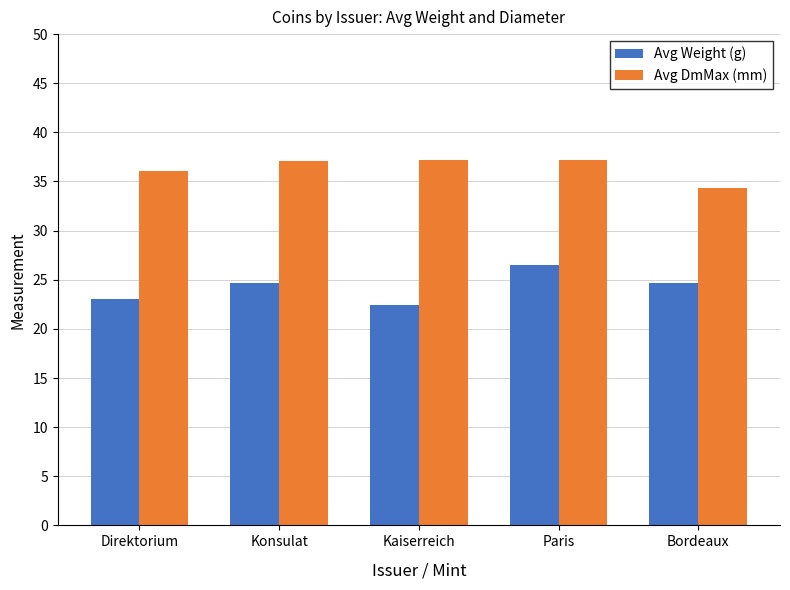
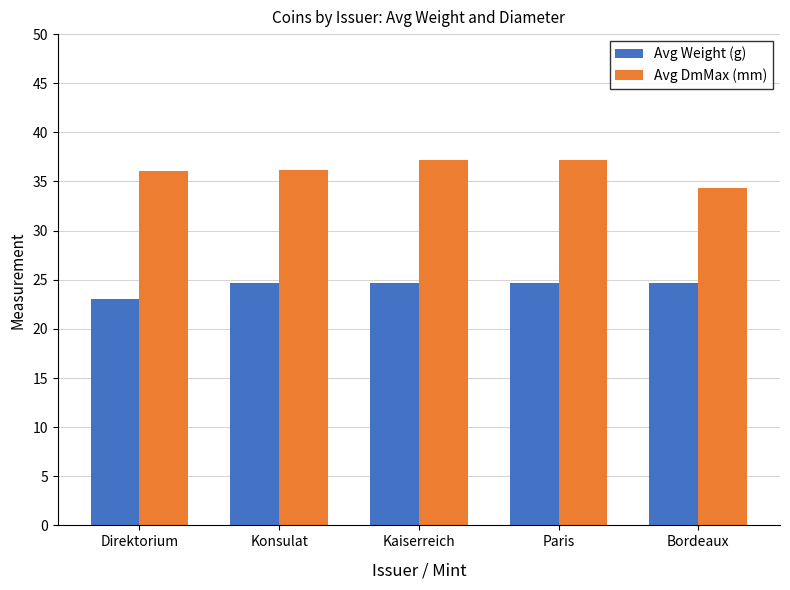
Avg DmMax (mm), Konsulat: 37 -> 36
Avg Weight (g), Kaiserreich: 22 -> 25
Avg Weight (g), Paris: 26 -> 25
